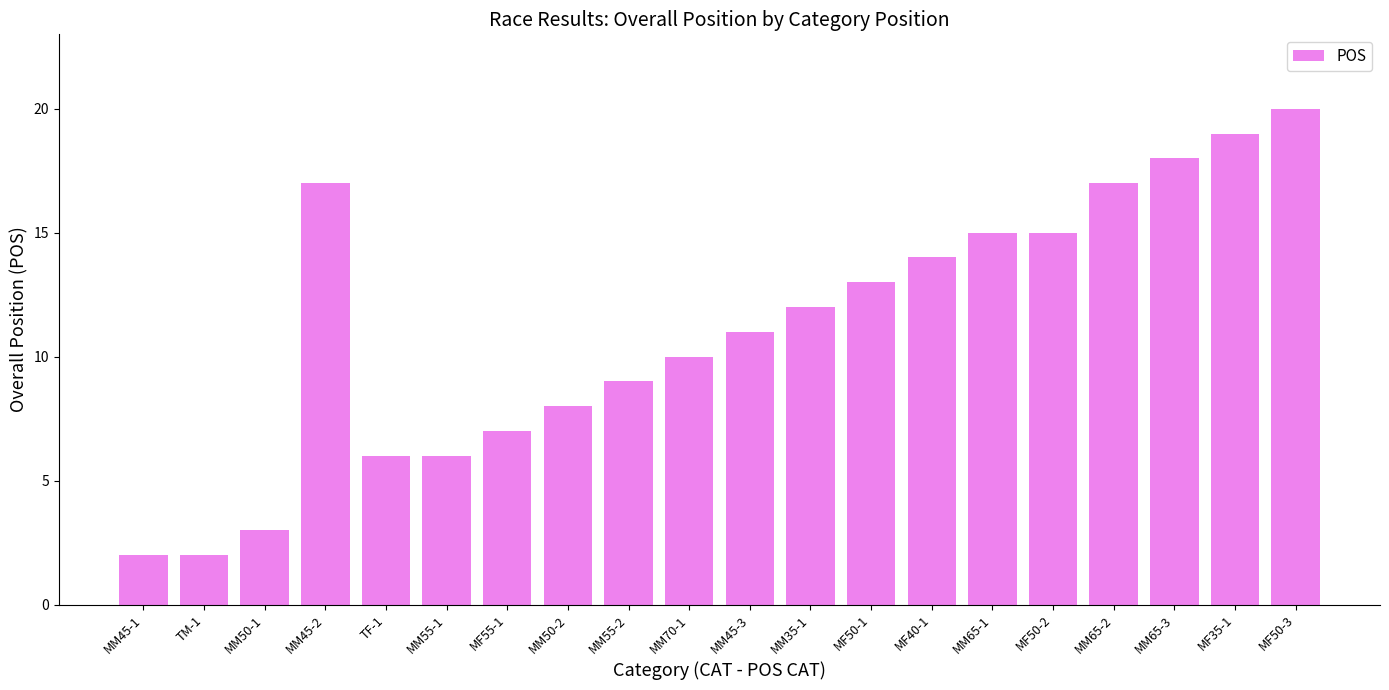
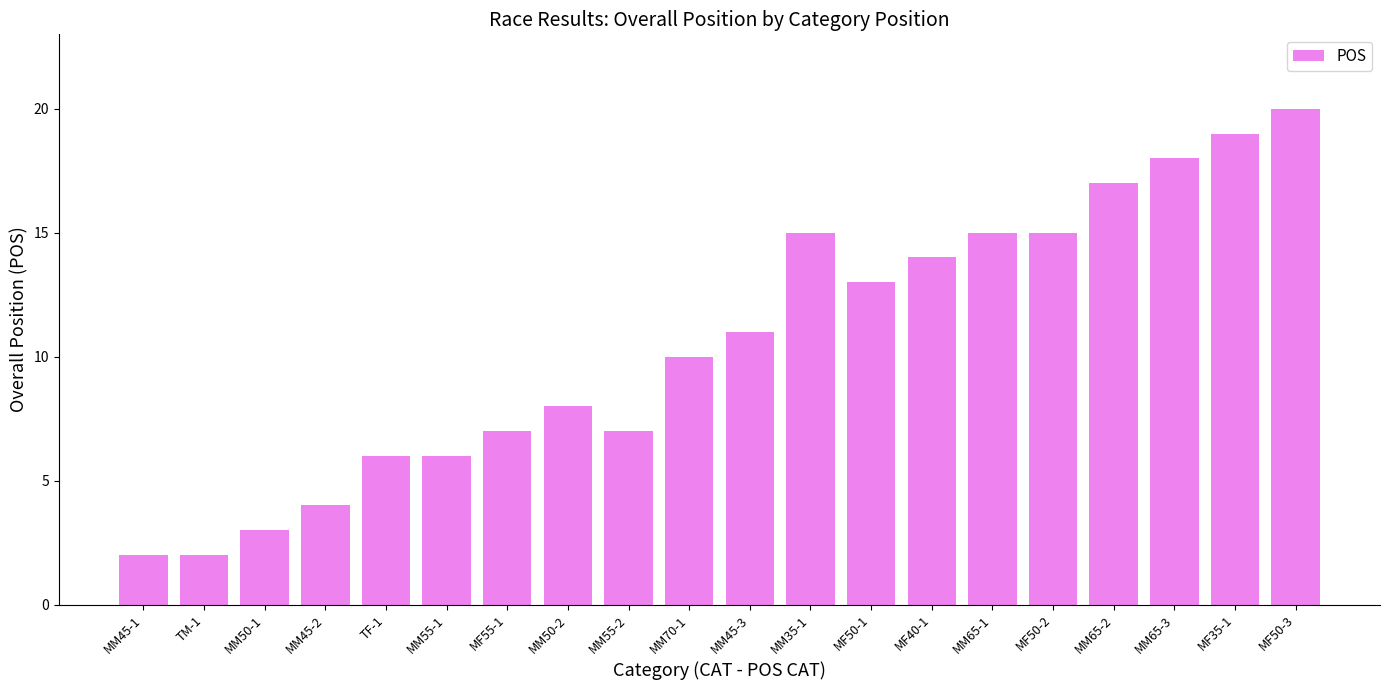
MM45-2: 17 -> 4
MM55-2: 9 -> 7
MM35-1: 12 -> 15
